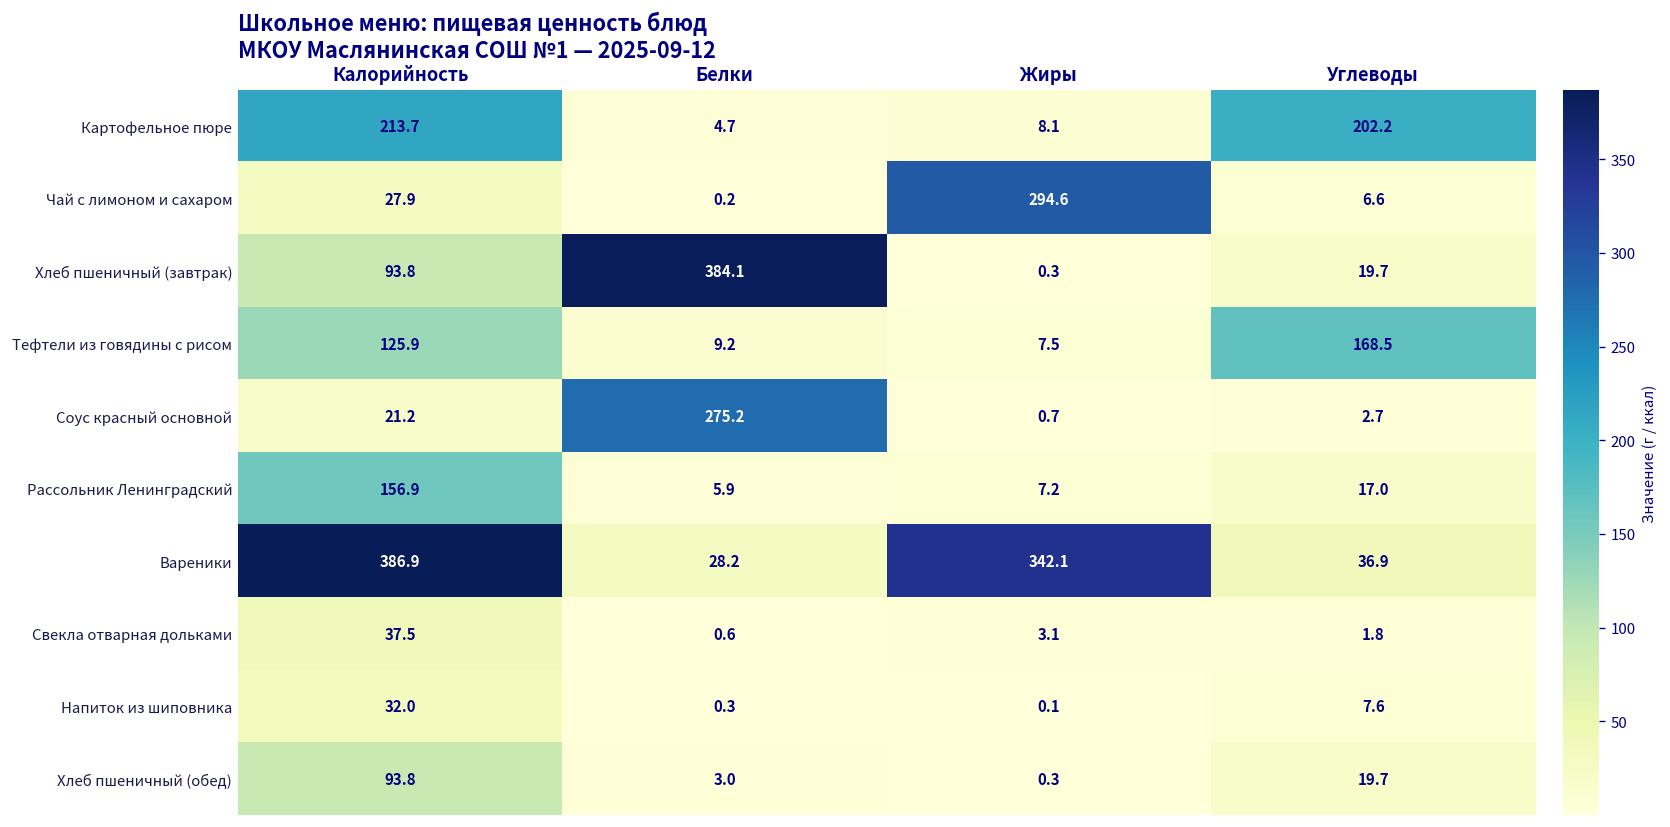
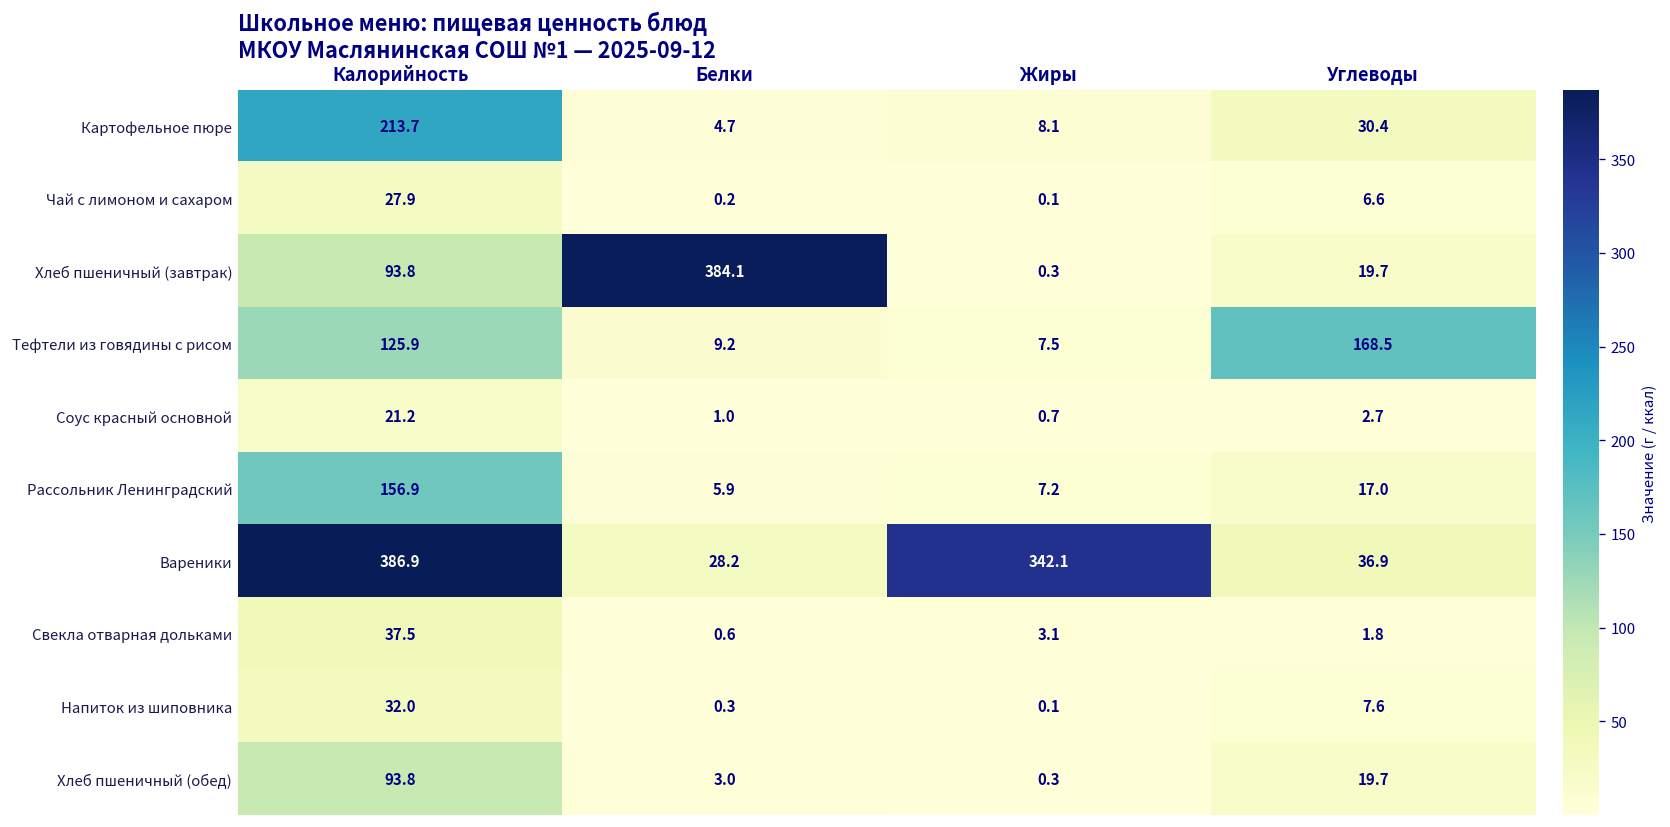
Картофельное пюре, Углеводы: 202.2 -> 30.4
Чай с лимоном и сахаром, Жиры: 294.6 -> 0.1
Соус красный основной, Белки: 275.2 -> 1.0
